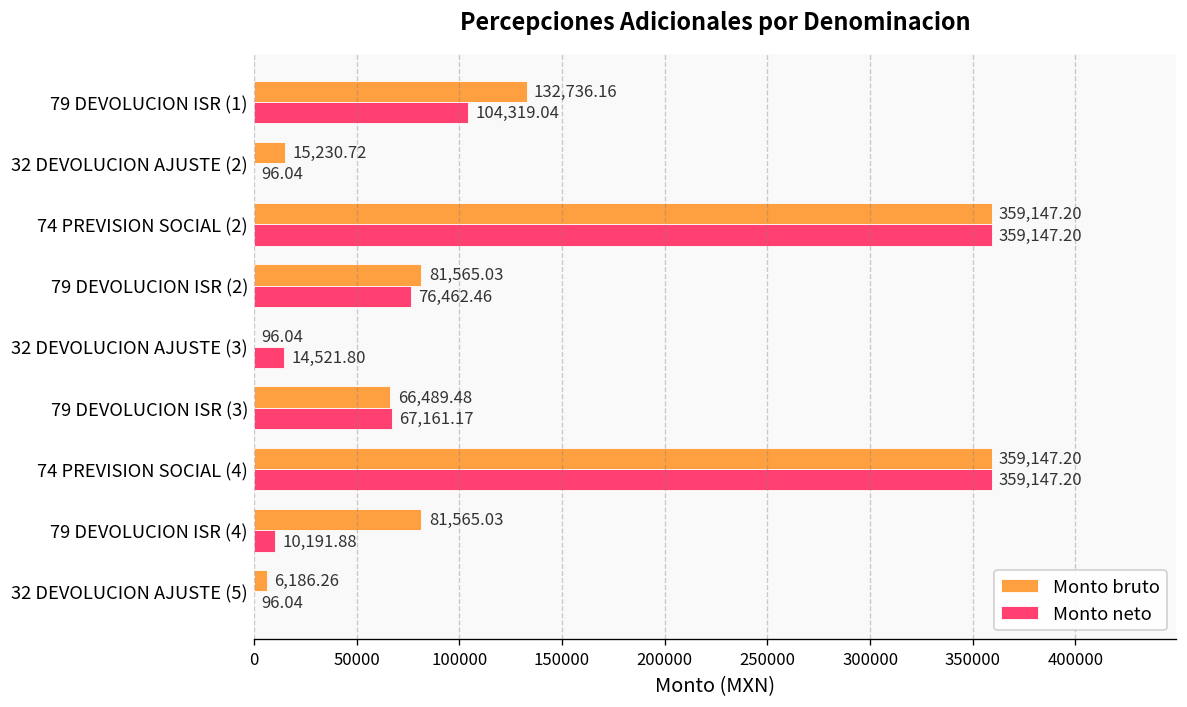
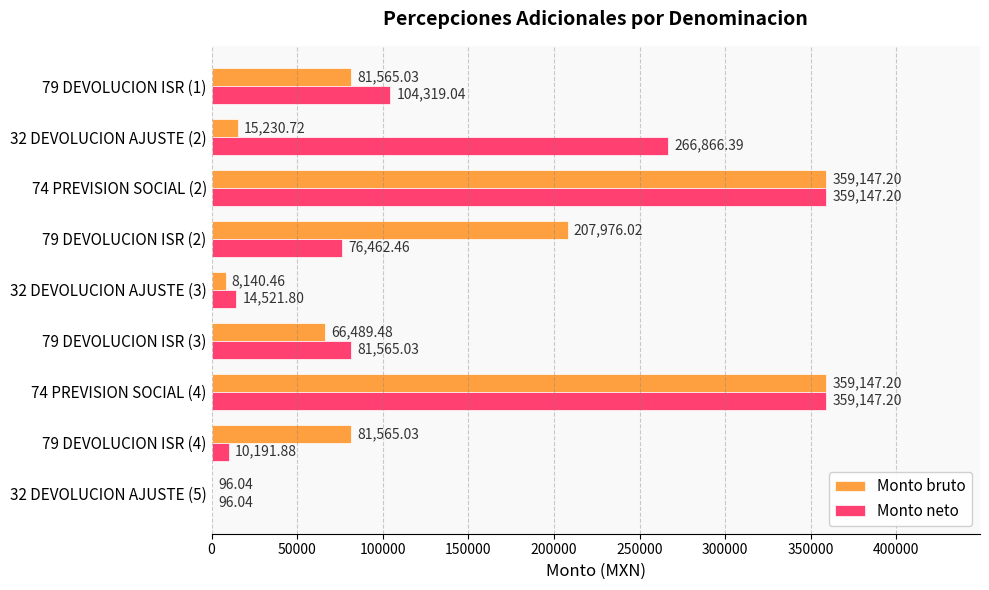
Monto bruto, 79 DEVOLUCION ISR (1): 132,736.16 -> 81,565.03
Monto neto, 32 DEVOLUCION AJUSTE (2): 96.04 -> 266,866.39
Monto bruto, 79 DEVOLUCION ISR (2): 81,565.03 -> 207,976.02
Monto bruto, 32 DEVOLUCION AJUSTE (3): 96.04 -> 8,140.46
Monto neto, 79 DEVOLUCION ISR (3): 67,161.17 -> 81,565.03
Monto bruto, 32 DEVOLUCION AJUSTE (5): 6,186.26 -> 96.04
